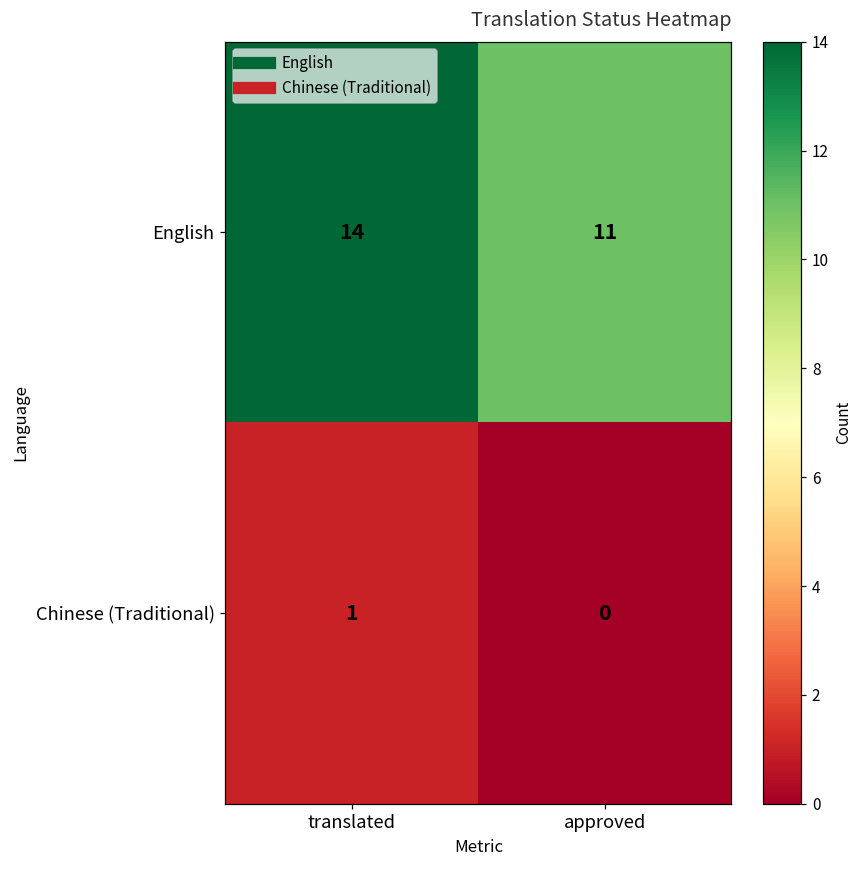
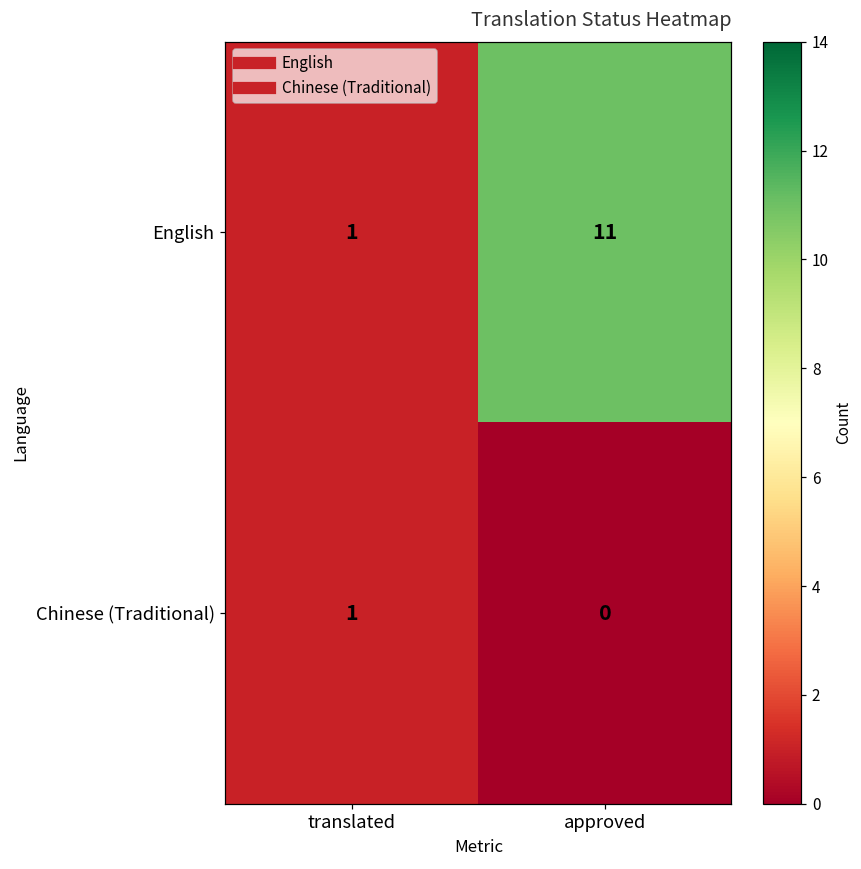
English, translated: 14 -> 1
